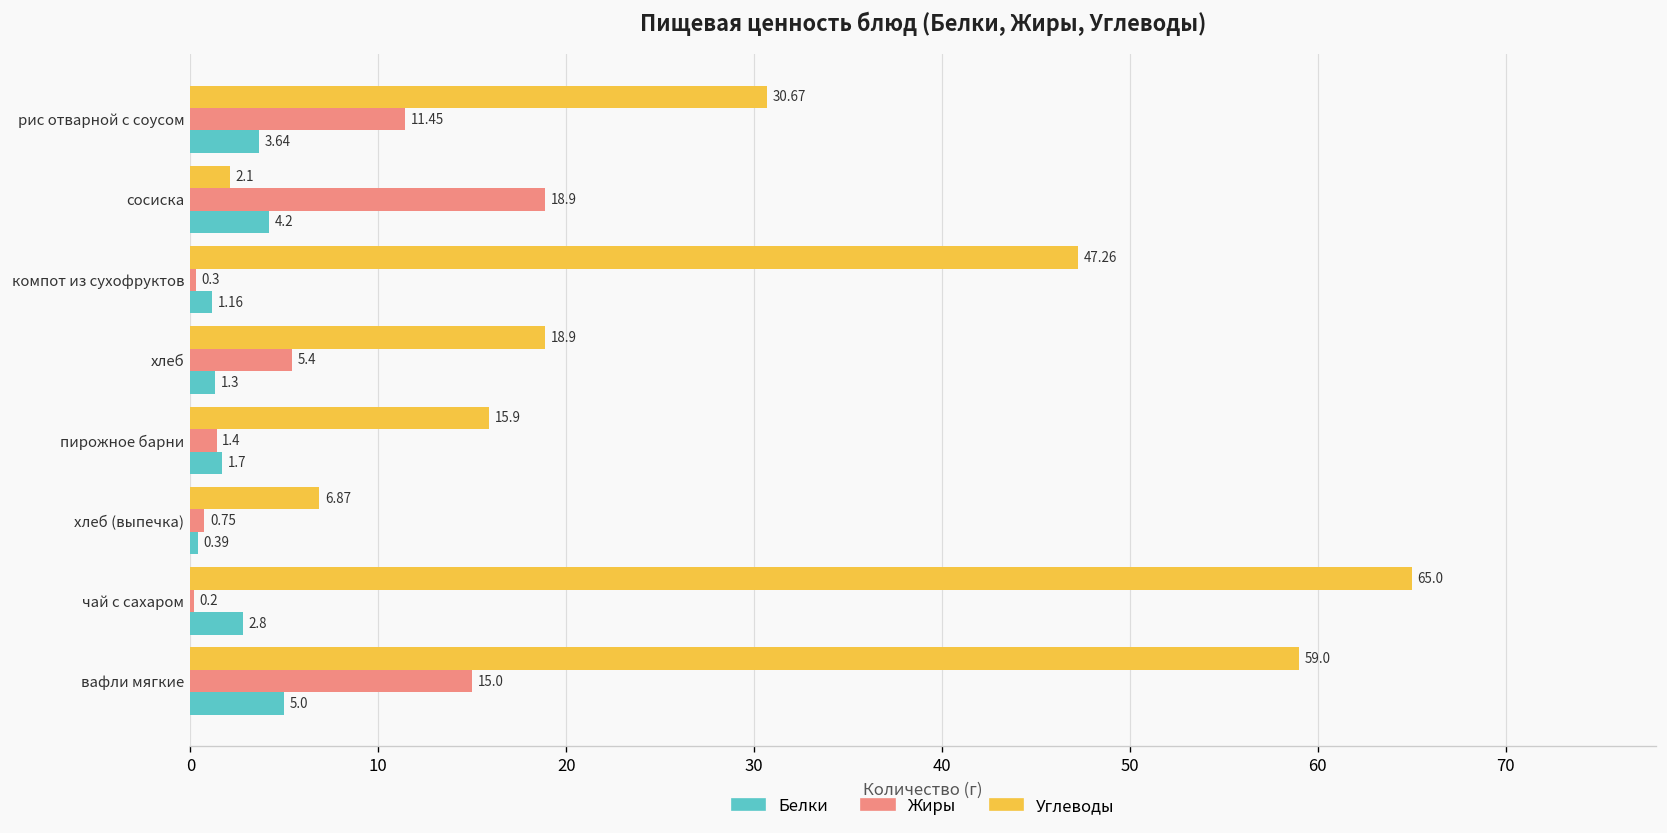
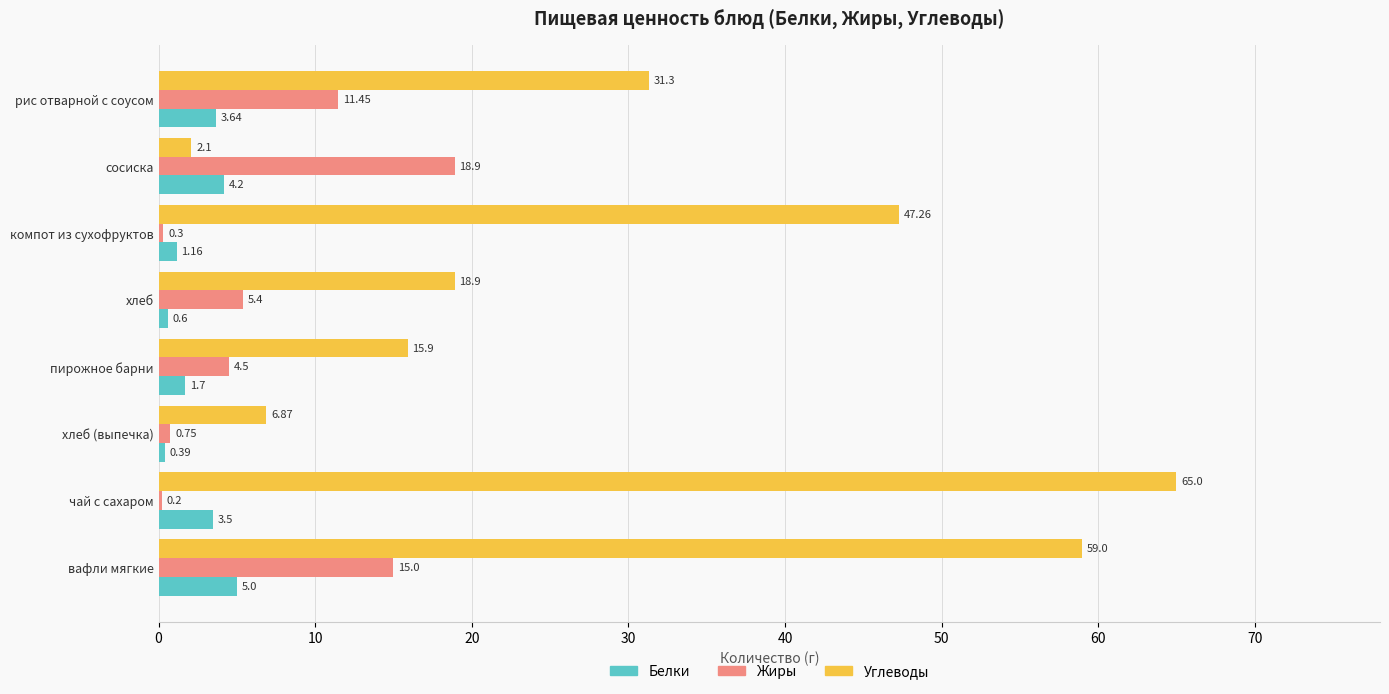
Углеводы, рис отварной с соусом: 30.67 -> 31.3
Белки, хлеб: 1.3 -> 0.6
Жиры, пирожное барни: 1.4 -> 4.5
Белки, чай с сахаром: 2.8 -> 3.5
